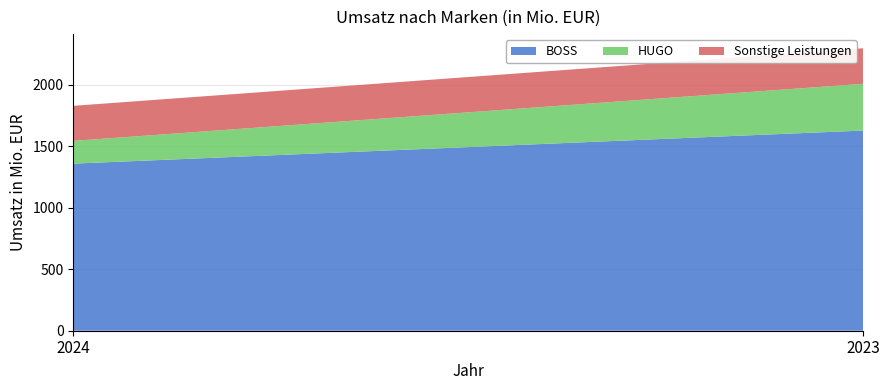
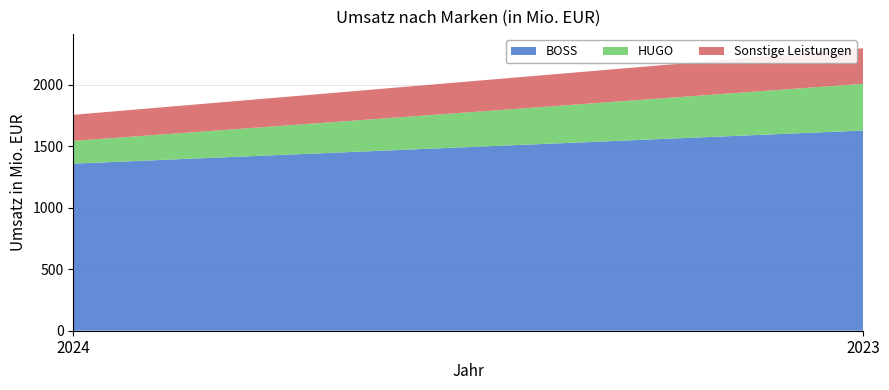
Sonstige Leistungen, 2024: 290 -> 210
